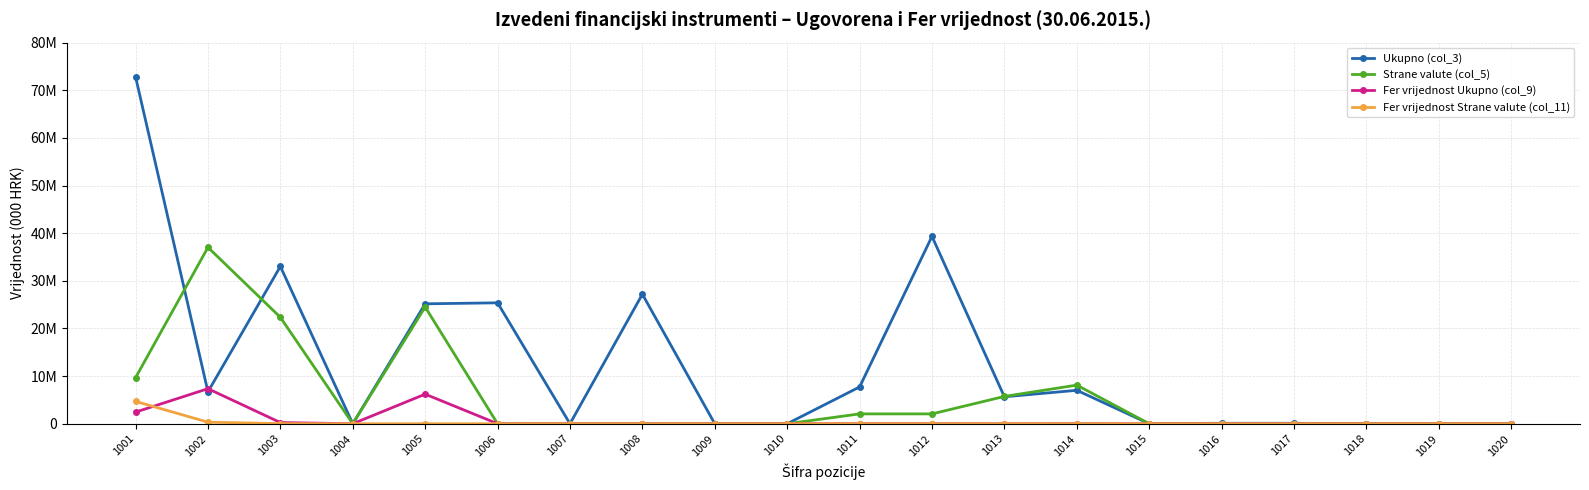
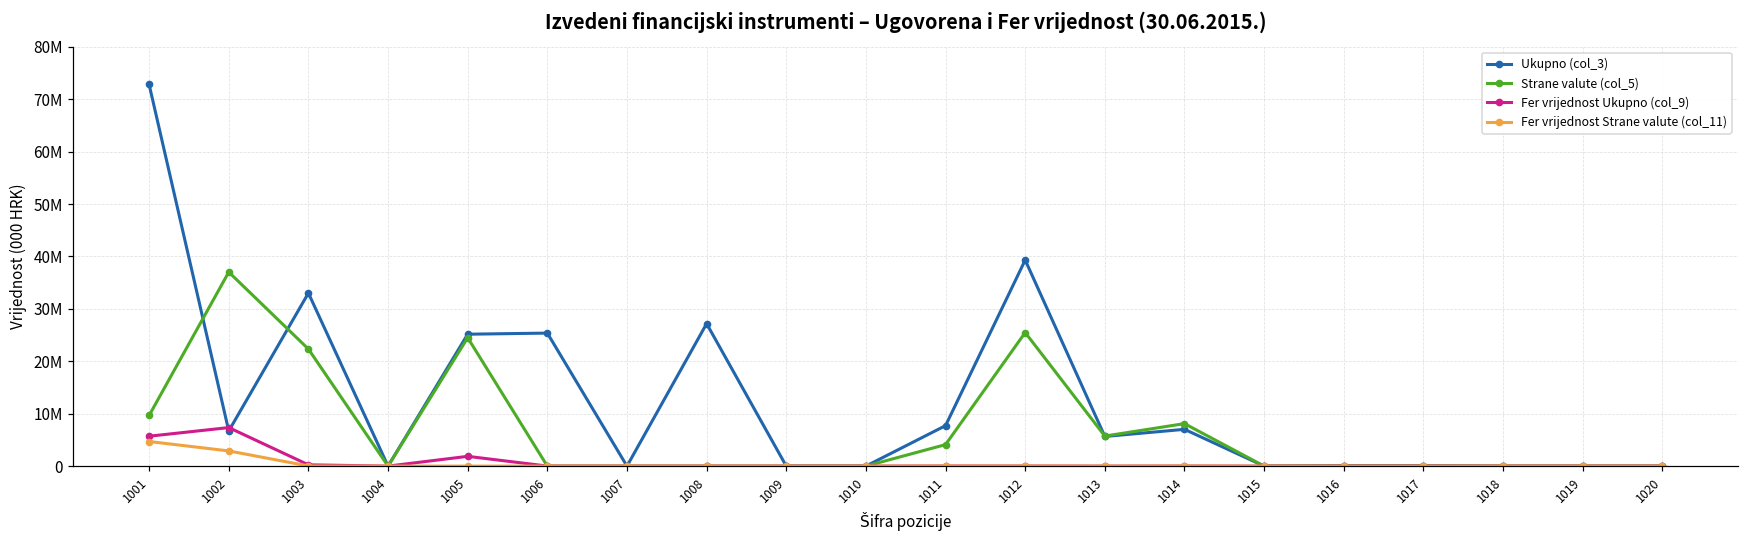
Fer vrijednost Ukupno (col_9), 1001: 2000000 -> 6000000
Fer vrijednost Strane valute (col_11), 1002: 0 -> 3000000
Fer vrijednost Ukupno (col_9), 1005: 6000000 -> 2000000
Strane valute (col_5), 1011: 2000000 -> 4000000
Strane valute (col_5), 1012: 2000000 -> 25000000
